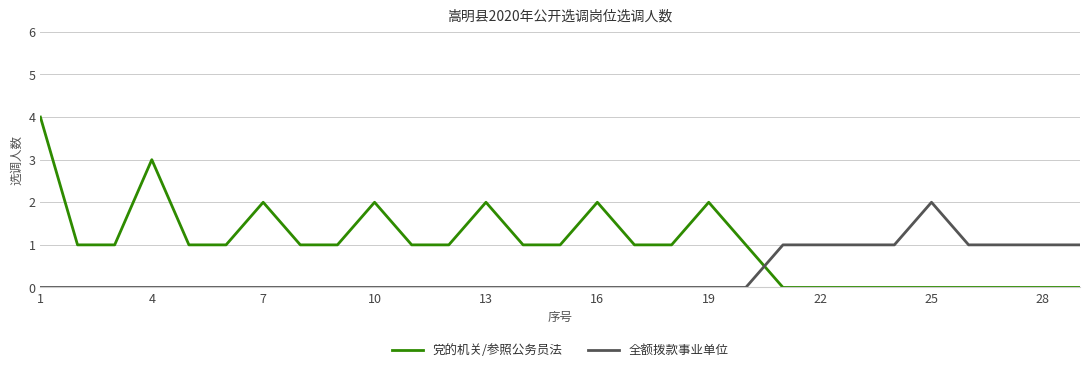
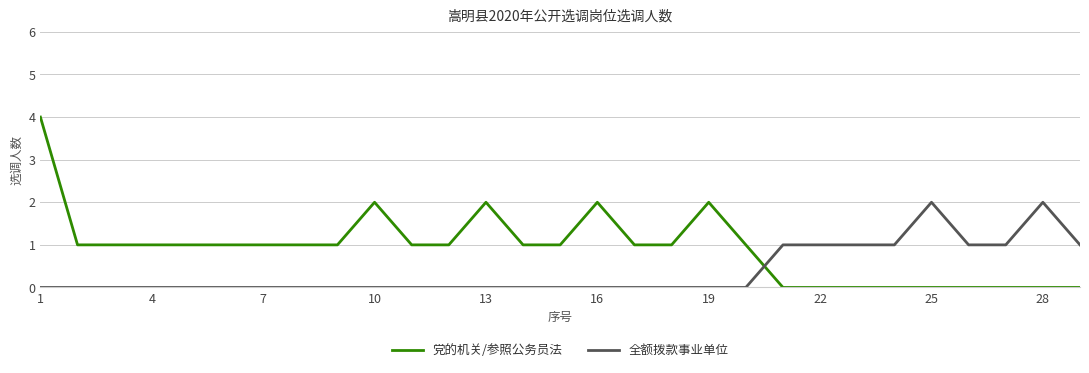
党的机关/参照公务员法, 4: 3 -> 1
党的机关/参照公务员法, 7: 2 -> 1
全额拨款事业单位, 28: 1 -> 2
